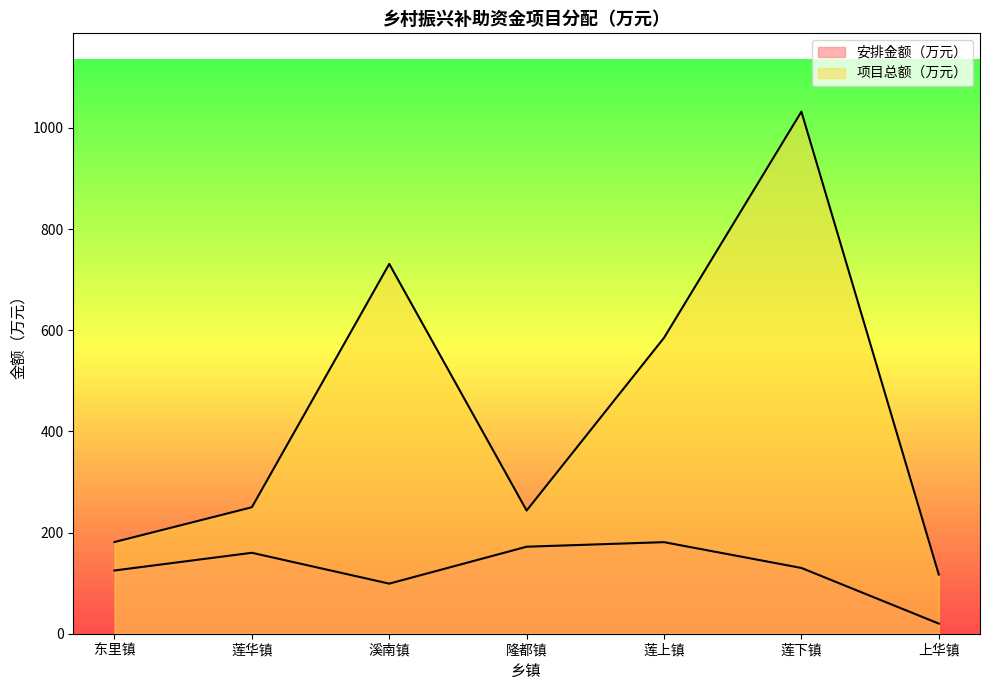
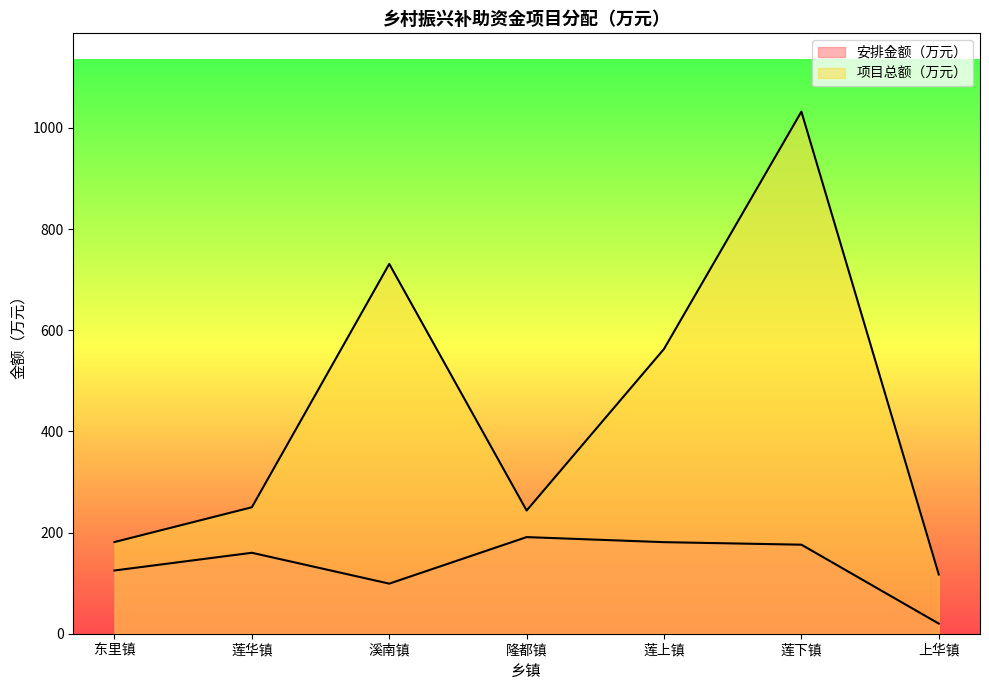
安排金额（万元）, 隆都镇: 170 -> 190
项目总额（万元）, 莲上镇: 590 -> 560
安排金额（万元）, 莲下镇: 130 -> 180
